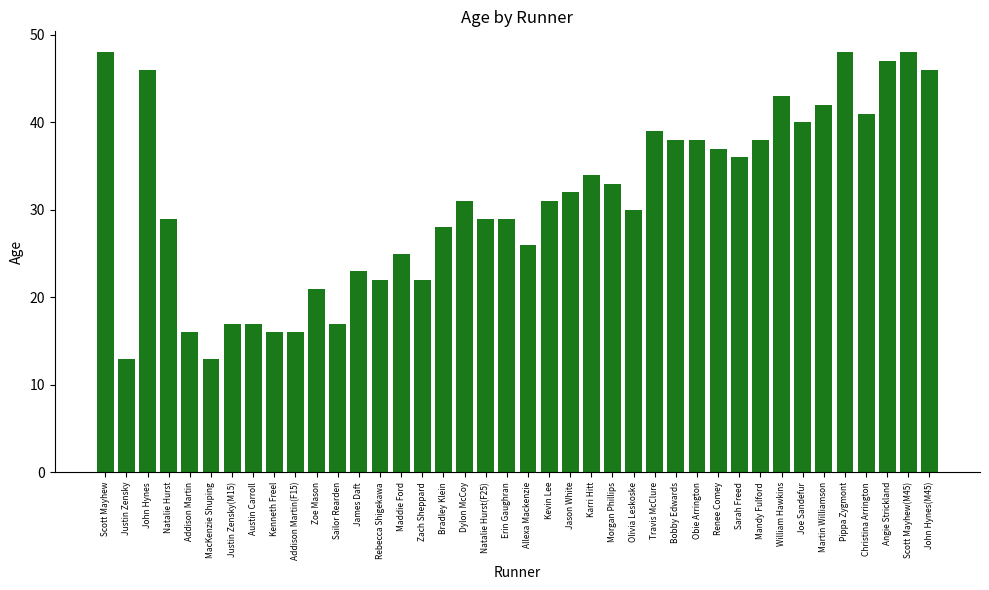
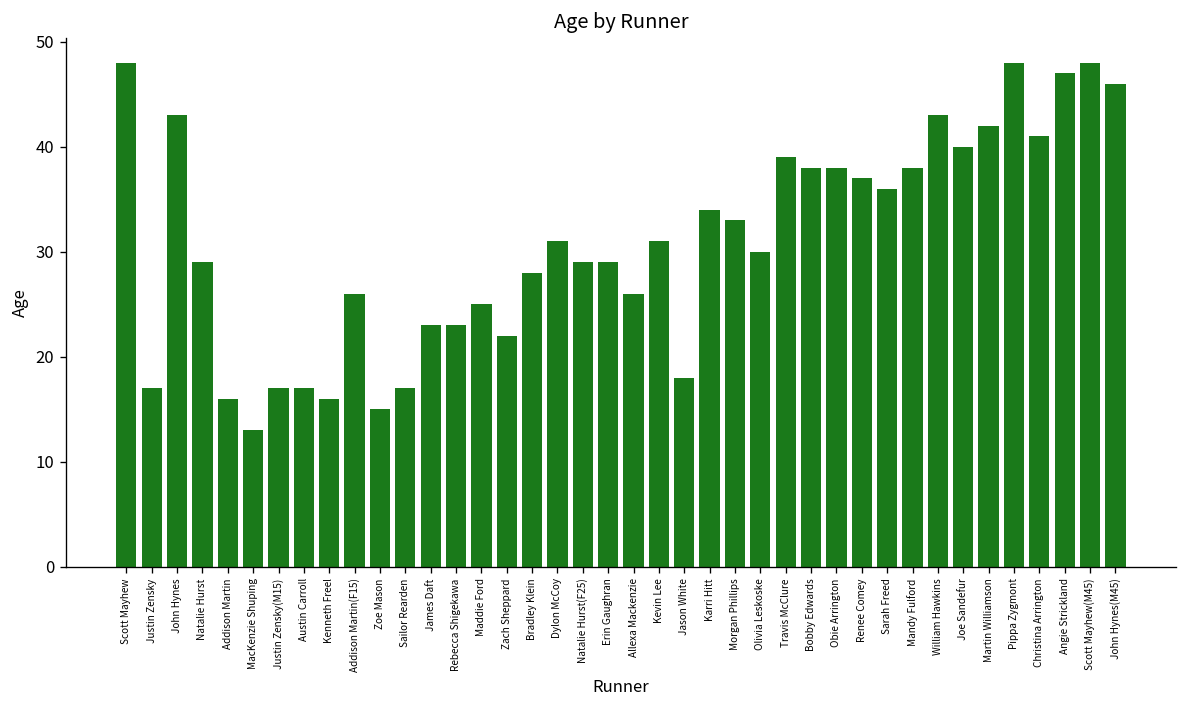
Justin Zensky: 13 -> 17
John Hynes: 46 -> 43
Addison Martin(F15): 16 -> 26
Zoe Mason: 21 -> 15
Rebecca Shigekawa: 22 -> 23
Jason White: 32 -> 18
